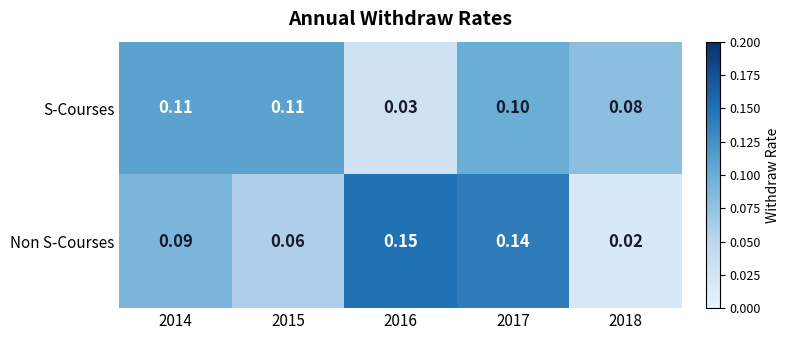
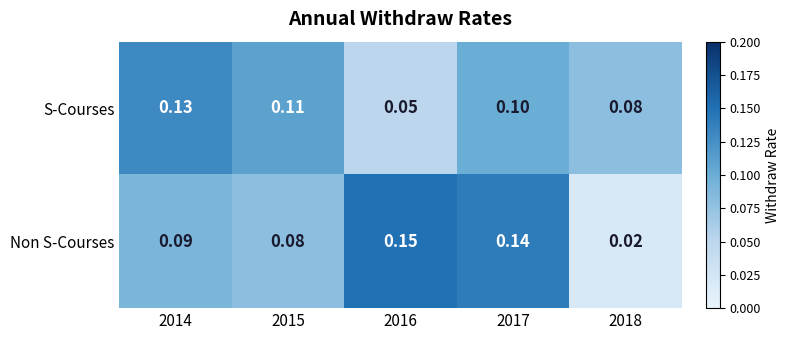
S-Courses, 2014: 0.11 -> 0.13
S-Courses, 2016: 0.03 -> 0.05
Non S-Courses, 2015: 0.06 -> 0.08
